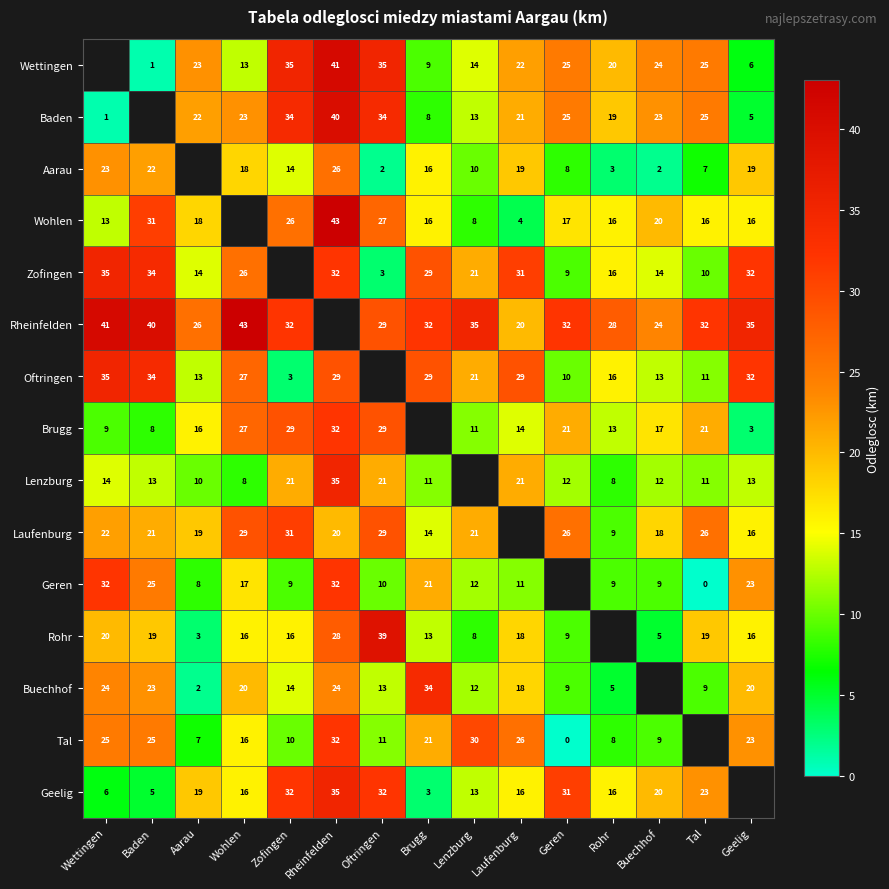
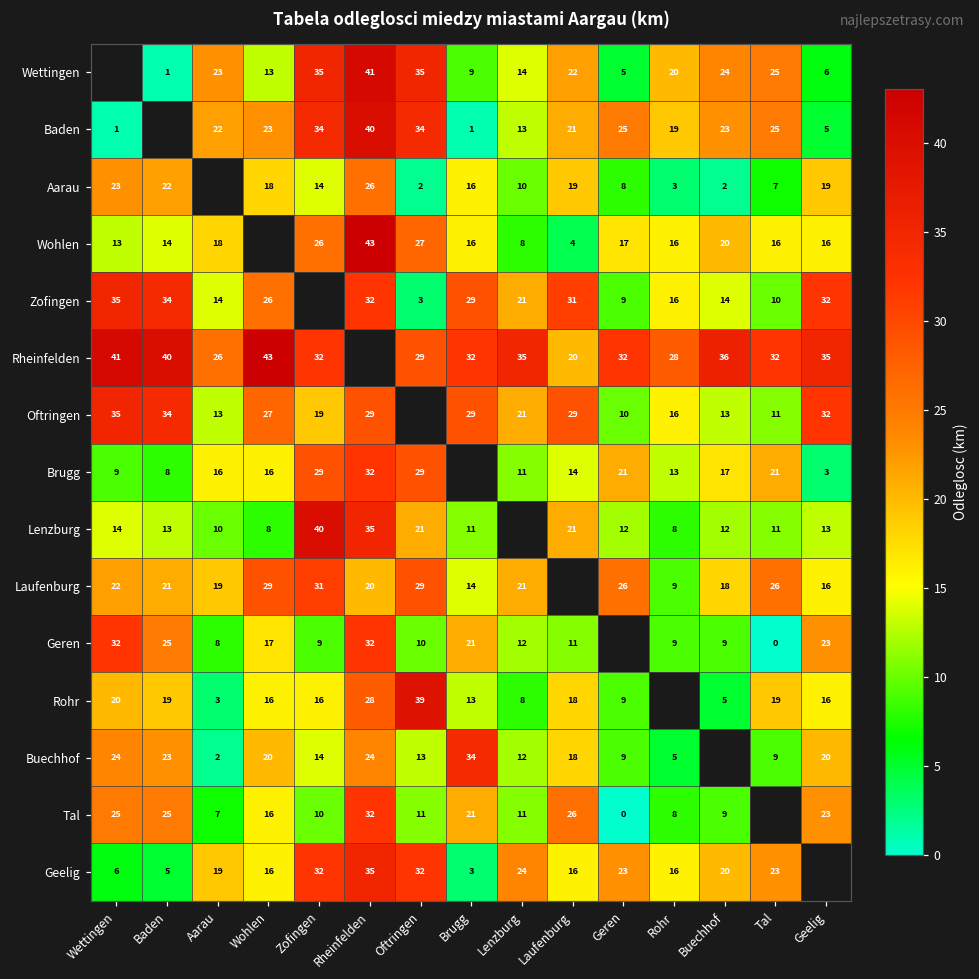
Wettingen, Geren: 25 -> 5
Baden, Brugg: 8 -> 1
Wohlen, Baden: 31 -> 14
Rheinfelden, Buechhof: 24 -> 36
Oftringen, Zofingen: 3 -> 19
Brugg, Wohlen: 27 -> 16
Lenzburg, Zofingen: 21 -> 40
Tal, Lenzburg: 30 -> 11
Geelig, Lenzburg: 13 -> 24
Geelig, Geren: 31 -> 23
